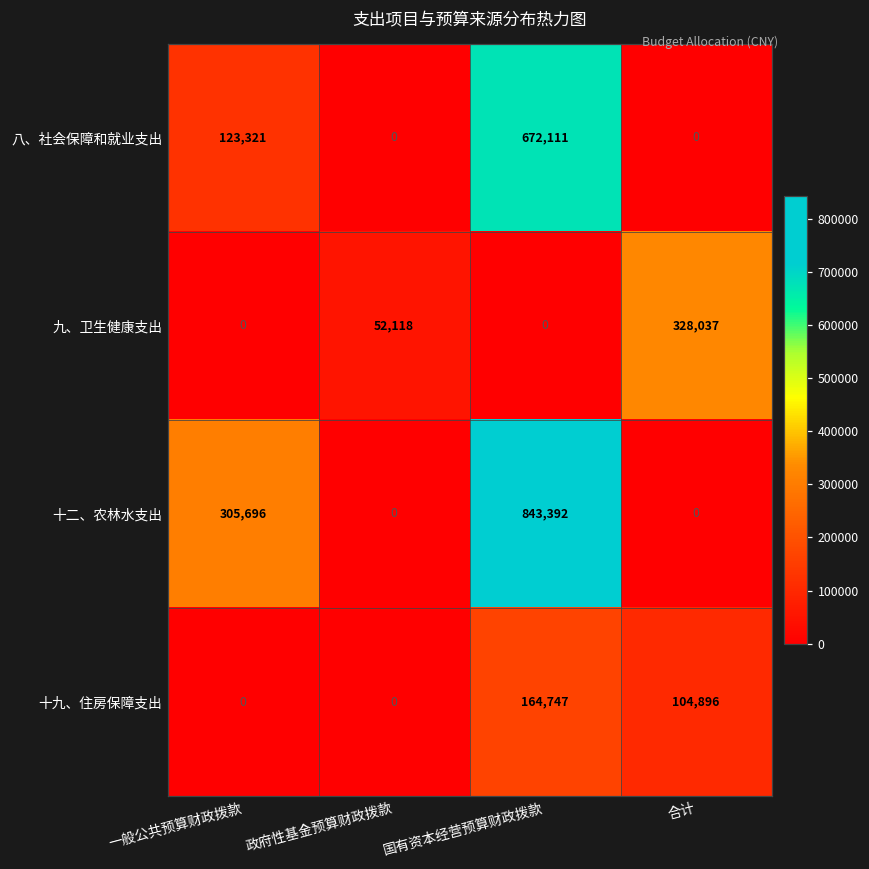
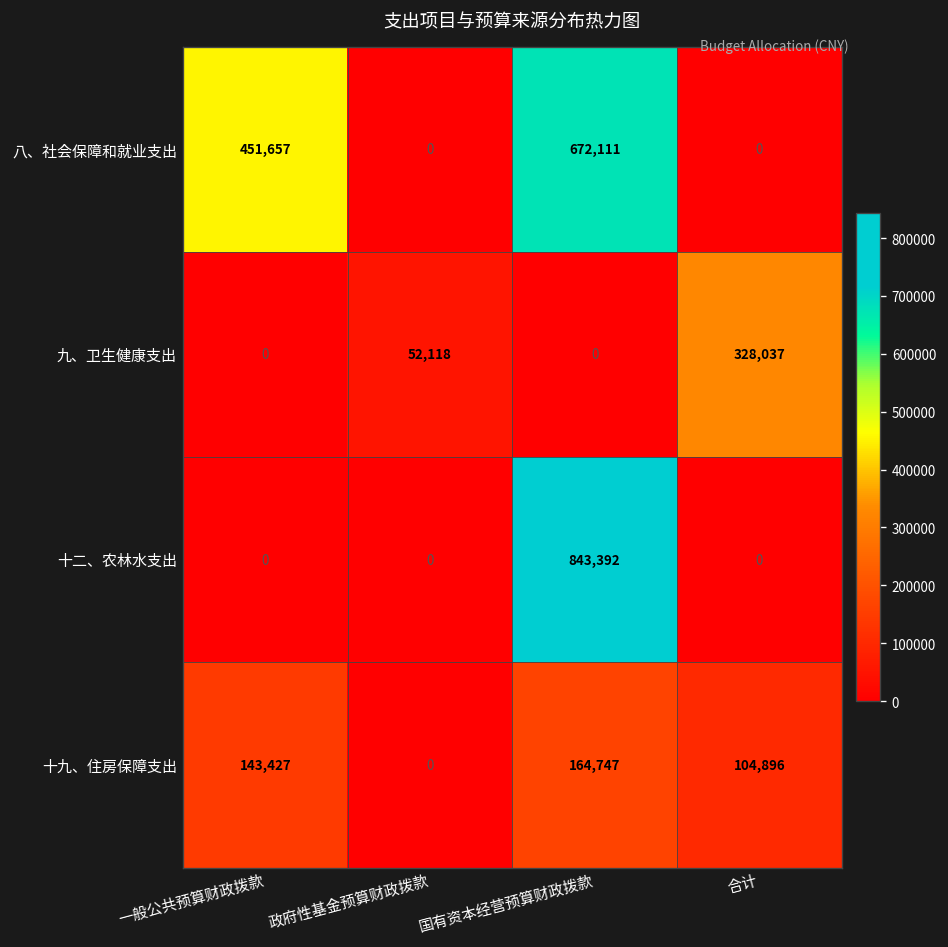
八、社会保障和就业支出, 一般公共预算财政拨款: 123,321 -> 451,657
十二、农林水支出, 一般公共预算财政拨款: 305,696 -> 0
十九、住房保障支出, 一般公共预算财政拨款: 0 -> 143,427
